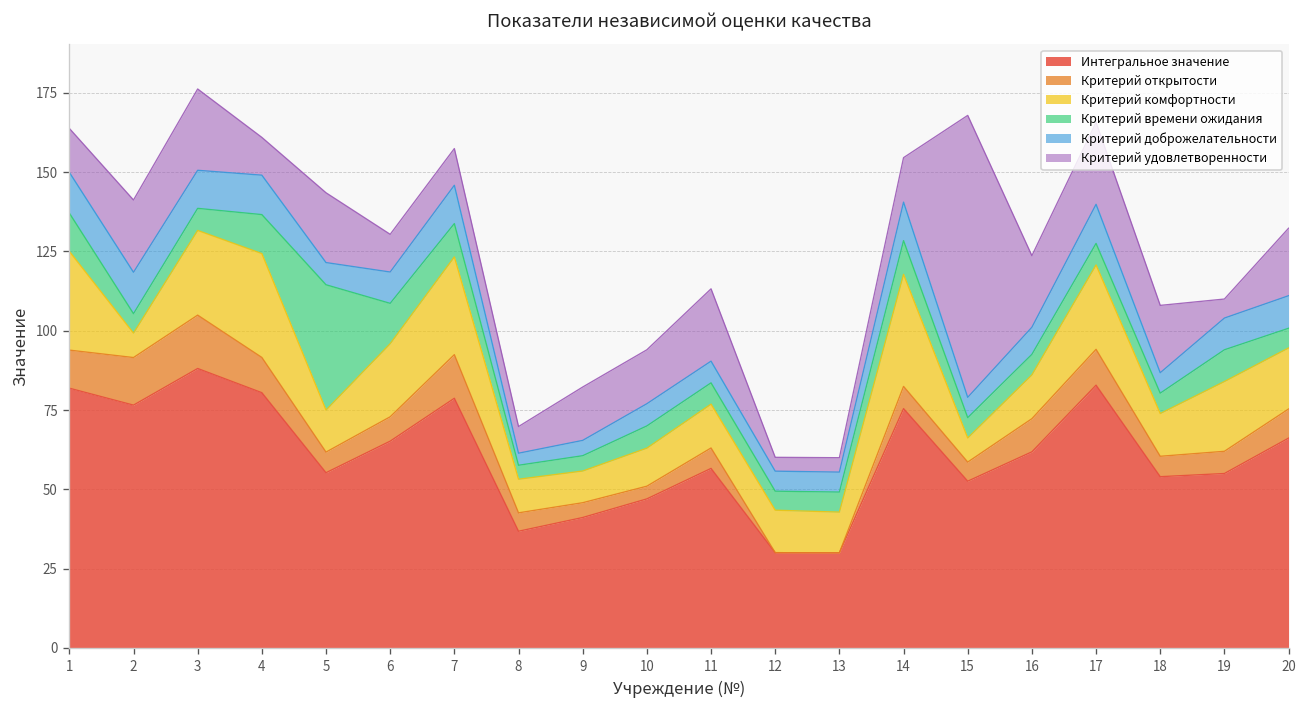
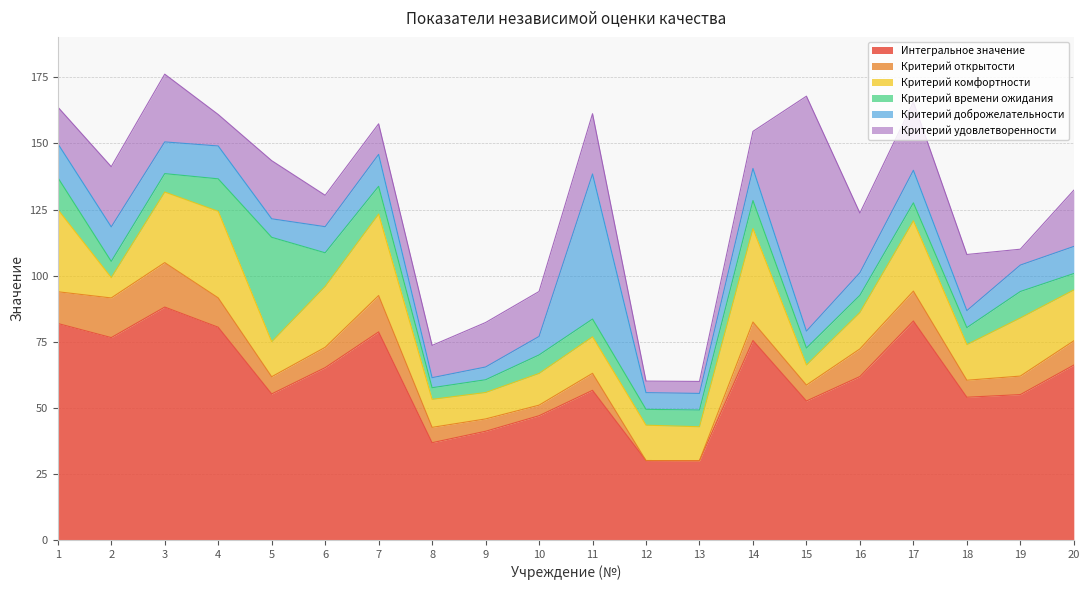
Критерий удовлетворенности, 8: 8 -> 12
Критерий доброжелательности, 11: 7 -> 55
